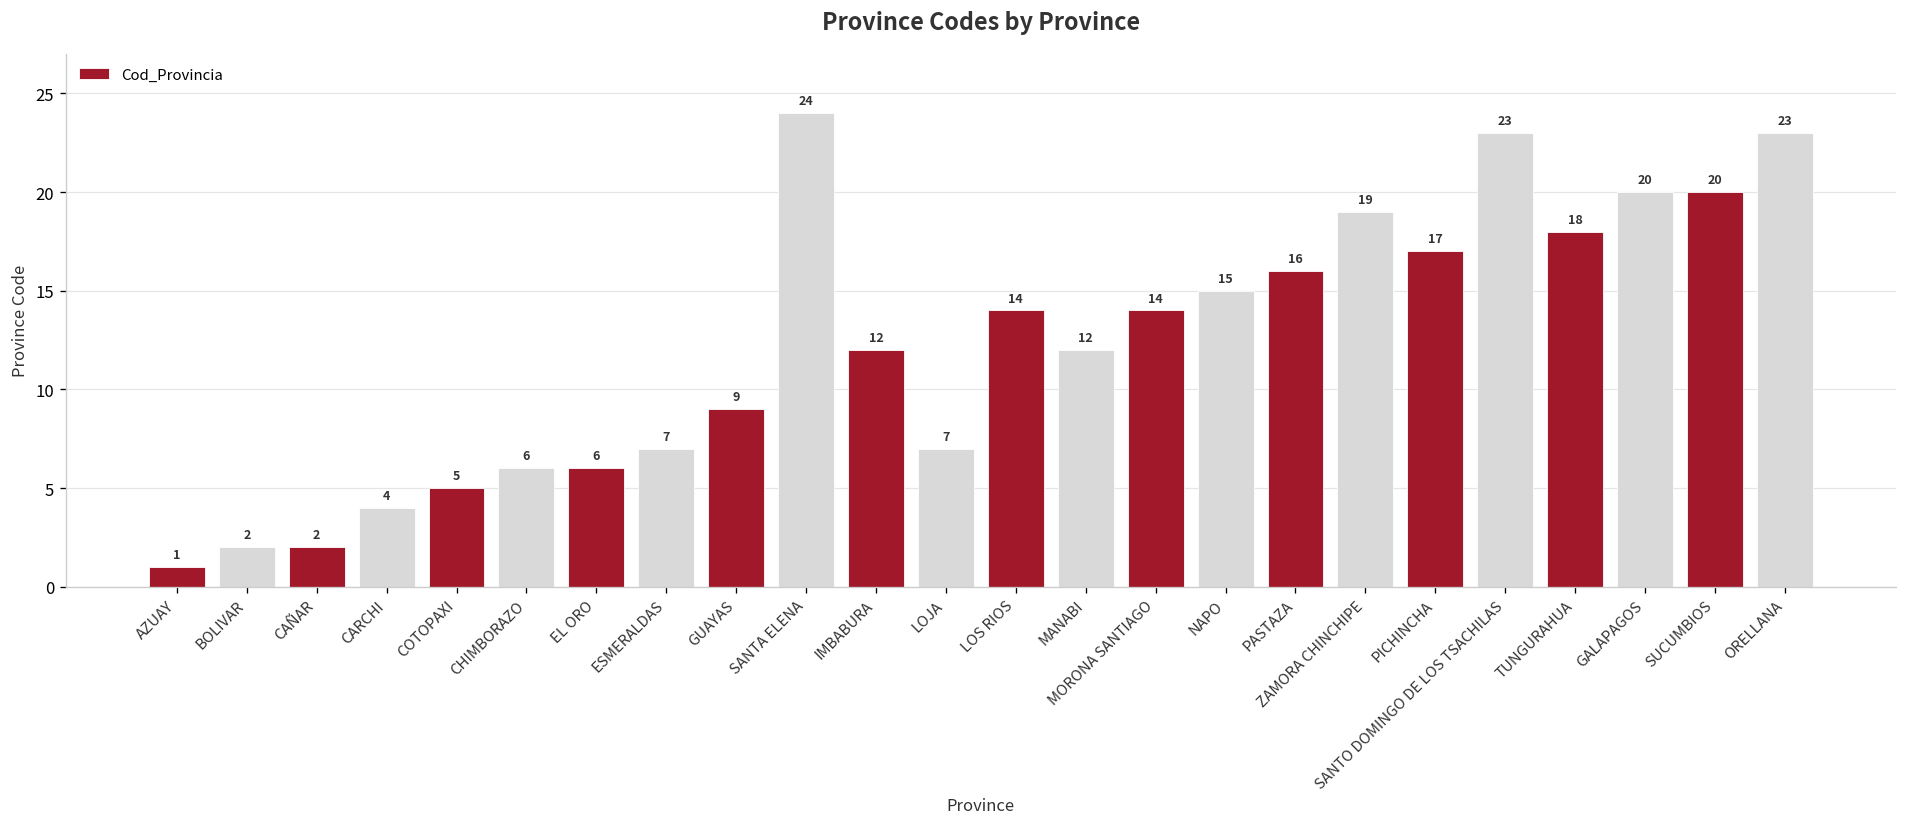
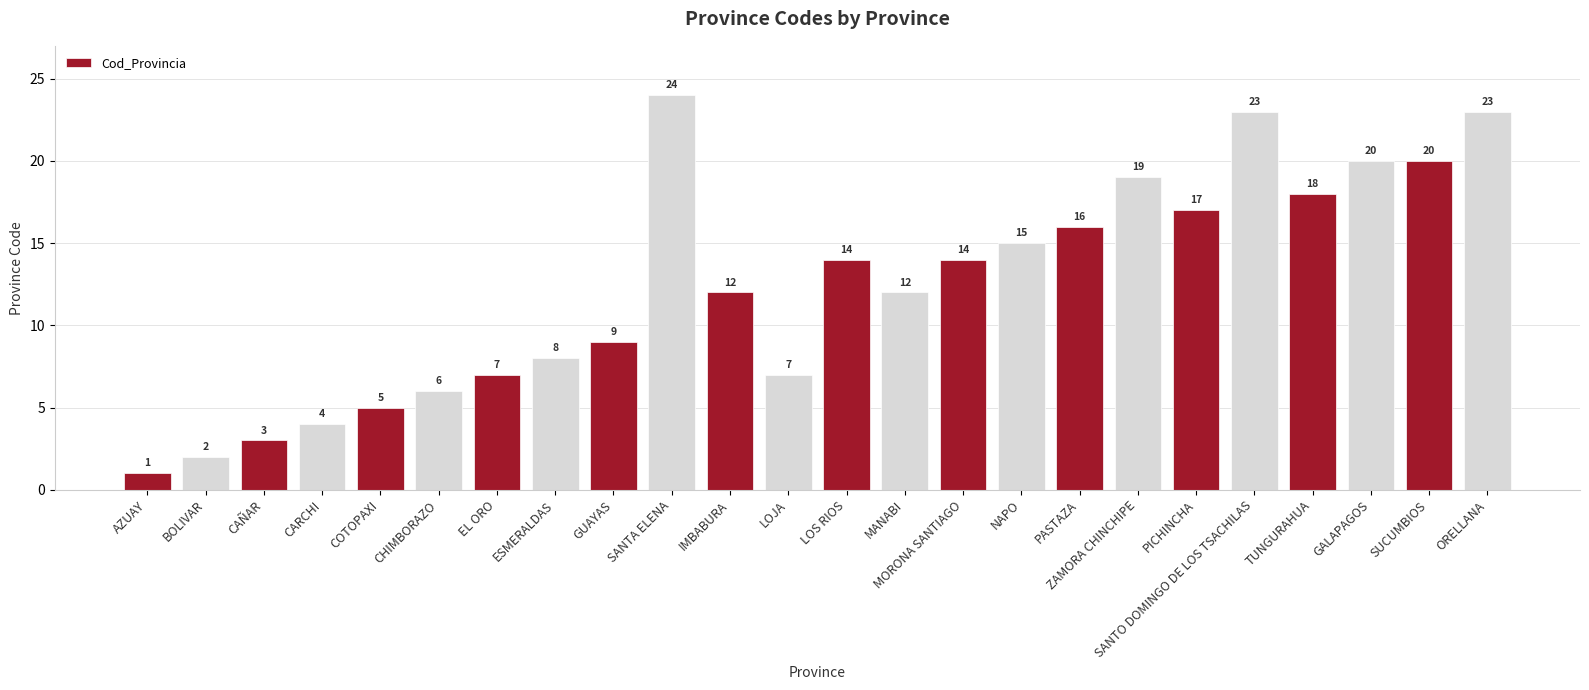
CAÑAR: 2 -> 3
EL ORO: 6 -> 7
ESMERALDAS: 7 -> 8
